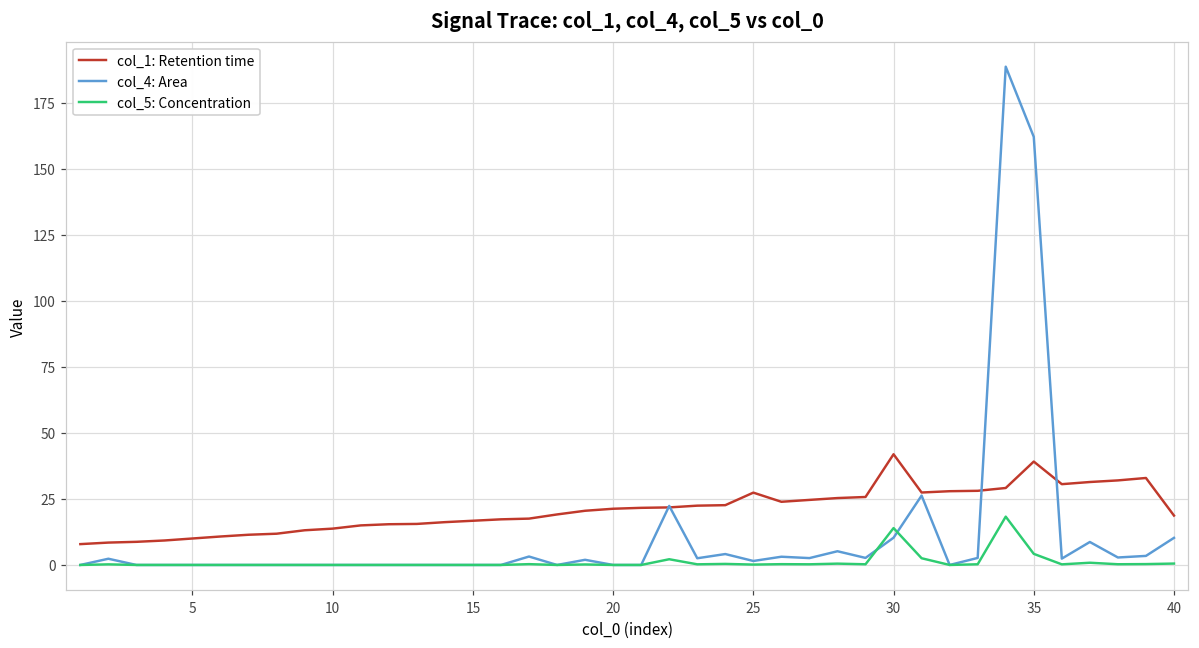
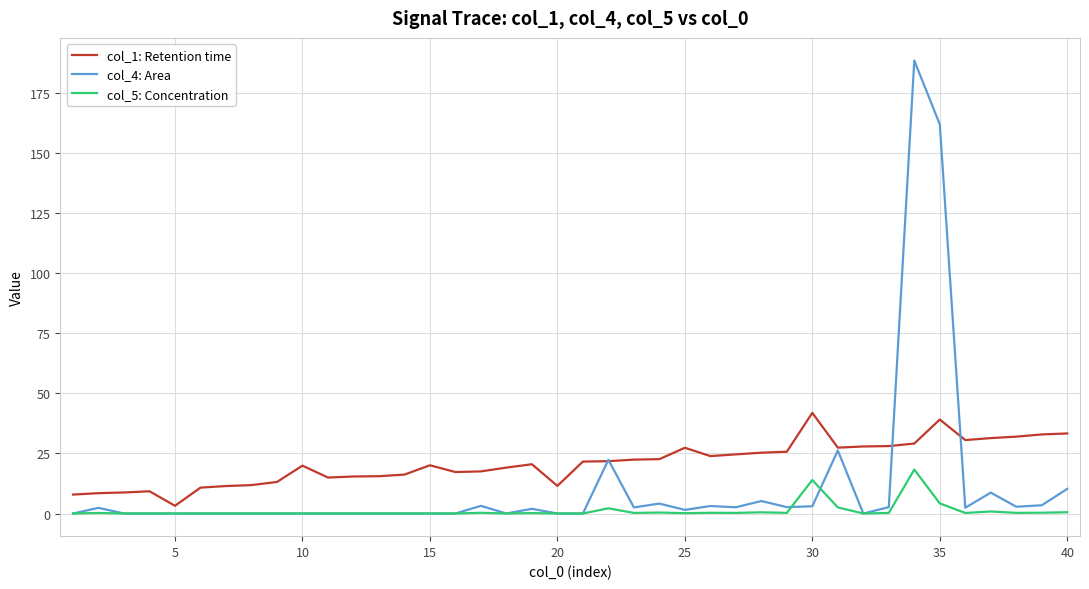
col_1: Retention time, 5: 10 -> 3
col_1: Retention time, 10: 14 -> 20
col_1: Retention time, 15: 17 -> 20
col_1: Retention time, 20: 21 -> 11
col_4: Area, 30: 10 -> 3
col_1: Retention time, 40: 19 -> 33
